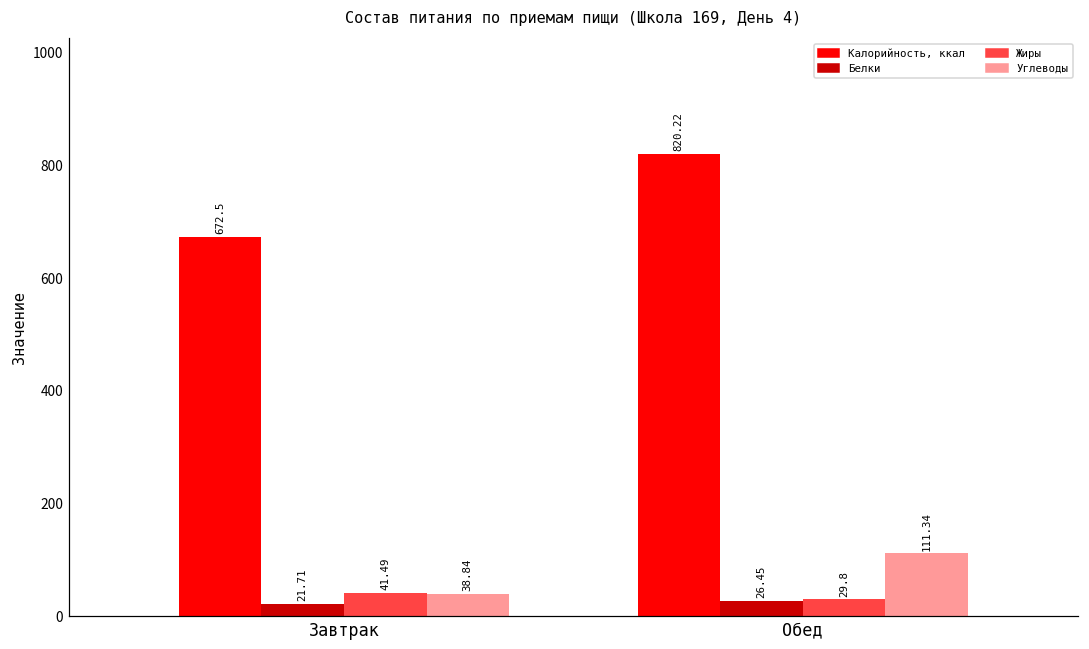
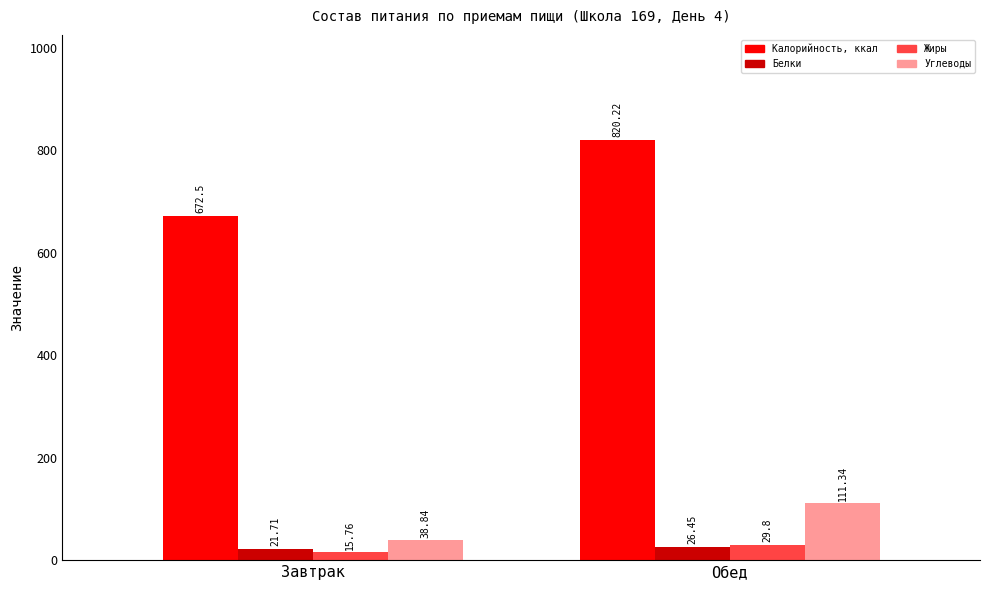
Жиры, Завтрак: 41.49 -> 15.76
